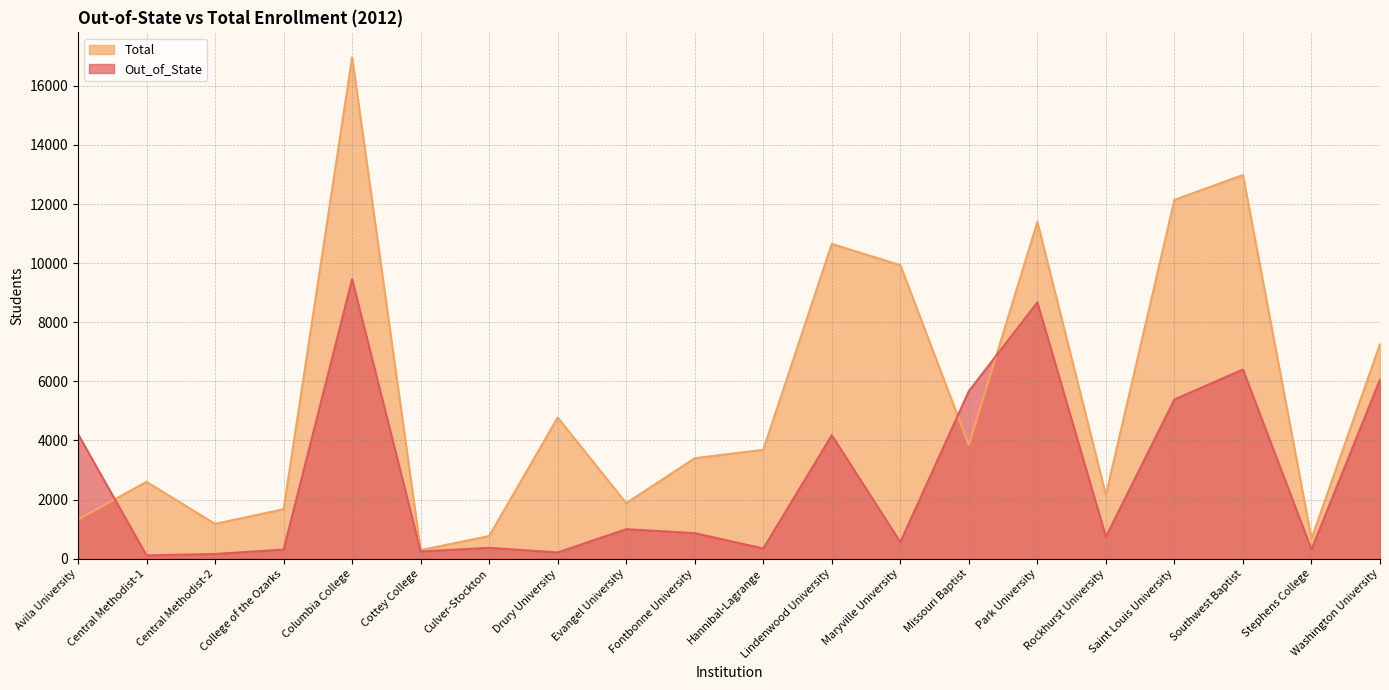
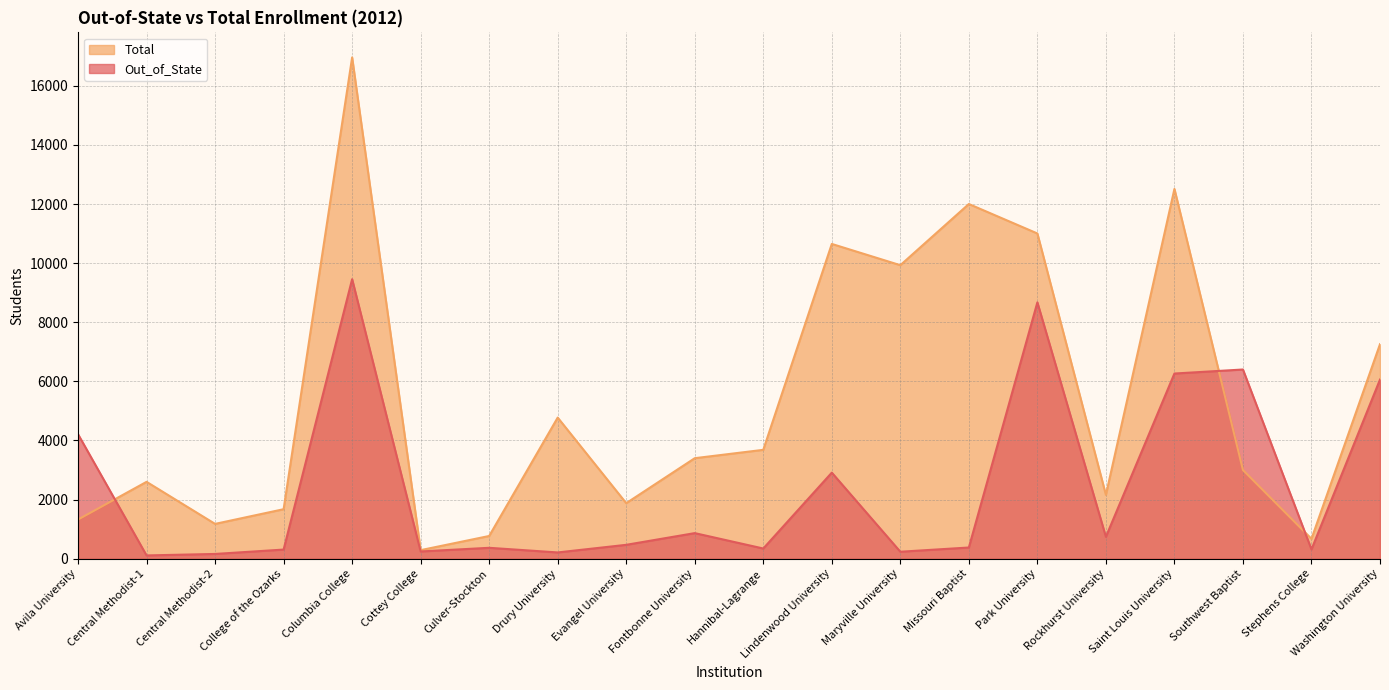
Out_of_State, Evangel University: 1000 -> 500
Out_of_State, Lindenwood University: 4200 -> 2900
Out_of_State, Maryville University: 600 -> 200
Total, Missouri Baptist: 3900 -> 12000
Out_of_State, Missouri Baptist: 5700 -> 400
Total, Park University: 11400 -> 11000
Total, Saint Louis University: 12100 -> 12500
Out_of_State, Saint Louis University: 5400 -> 6300
Total, Southwest Baptist: 13000 -> 3000
